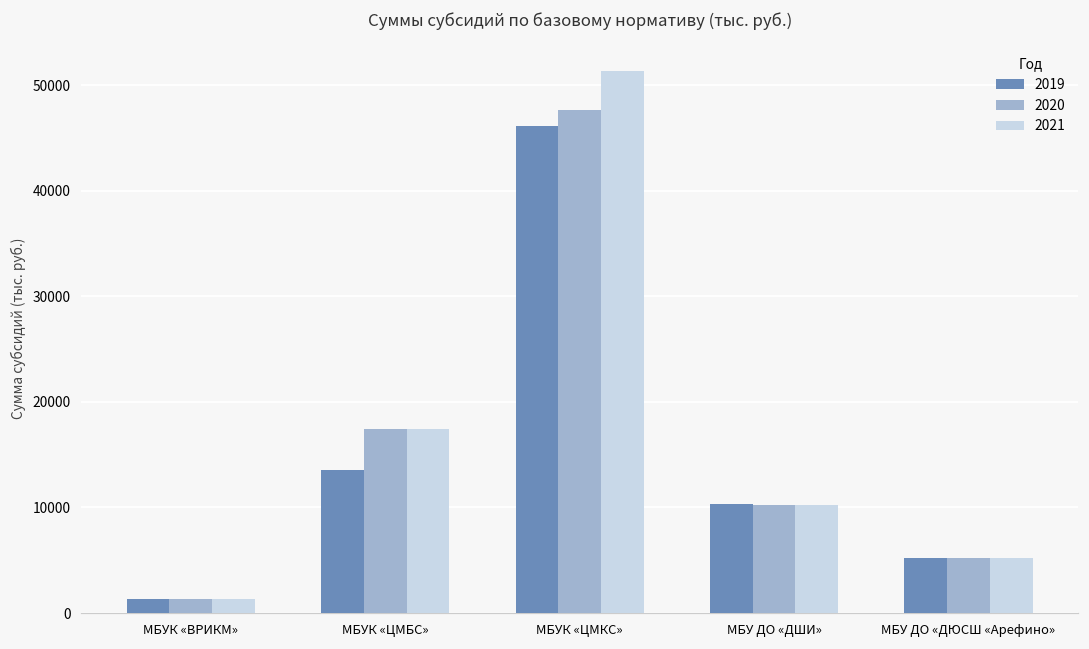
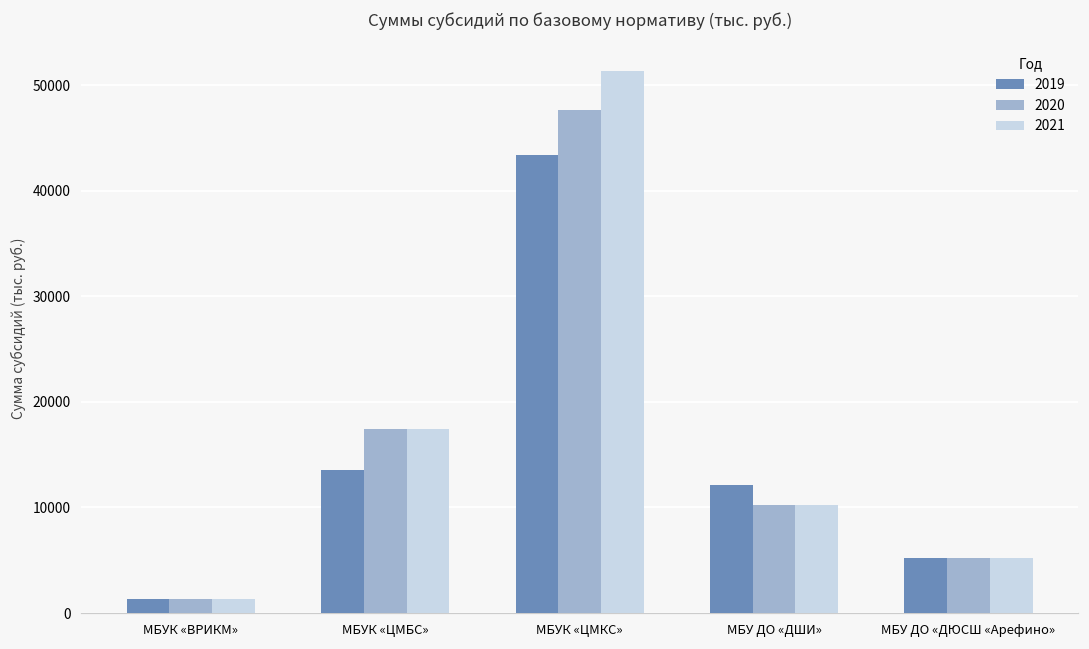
2019, МБУК «ЦМКС»: 46000 -> 43000
2019, МБУ ДО «ДШИ»: 10000 -> 12000
